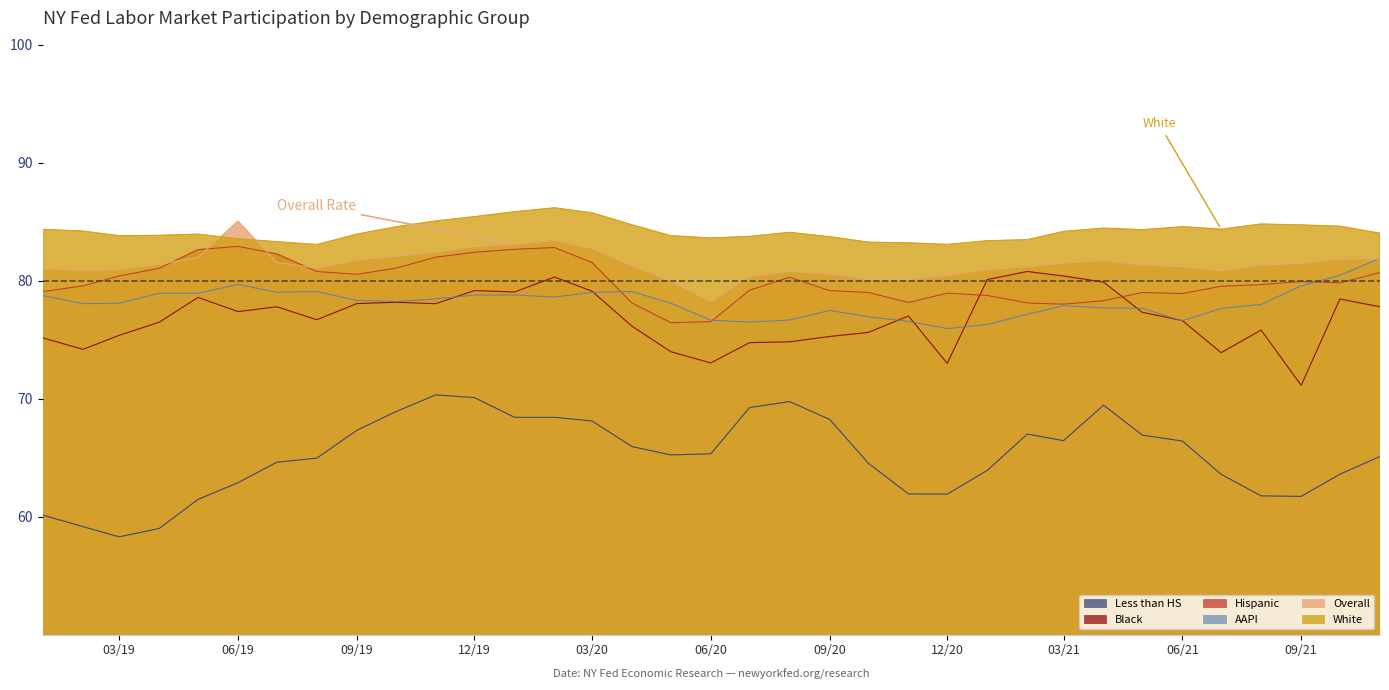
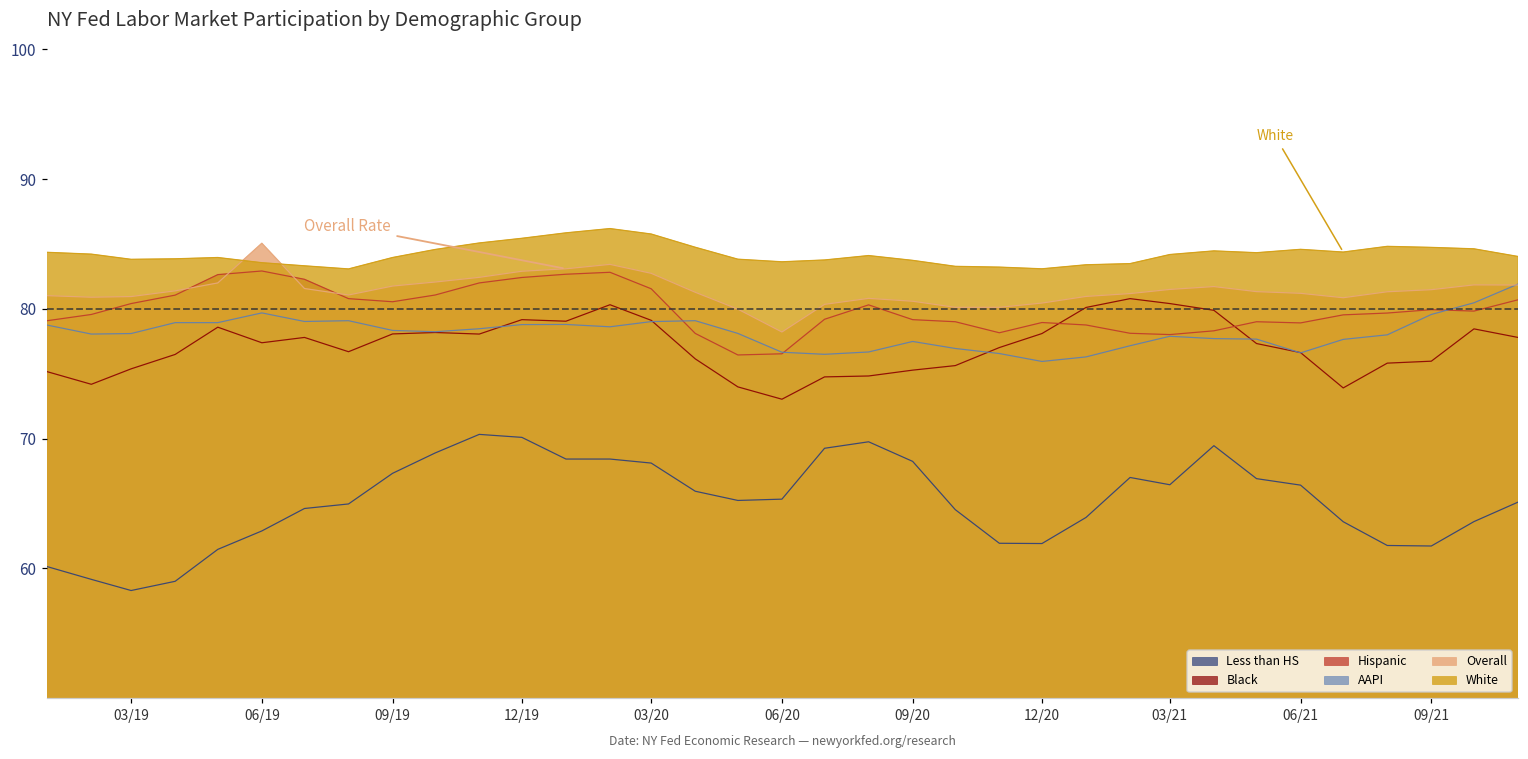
Black, 12/20: 73.0 -> 78.1
Black, 09/21: 71.1 -> 76.0
